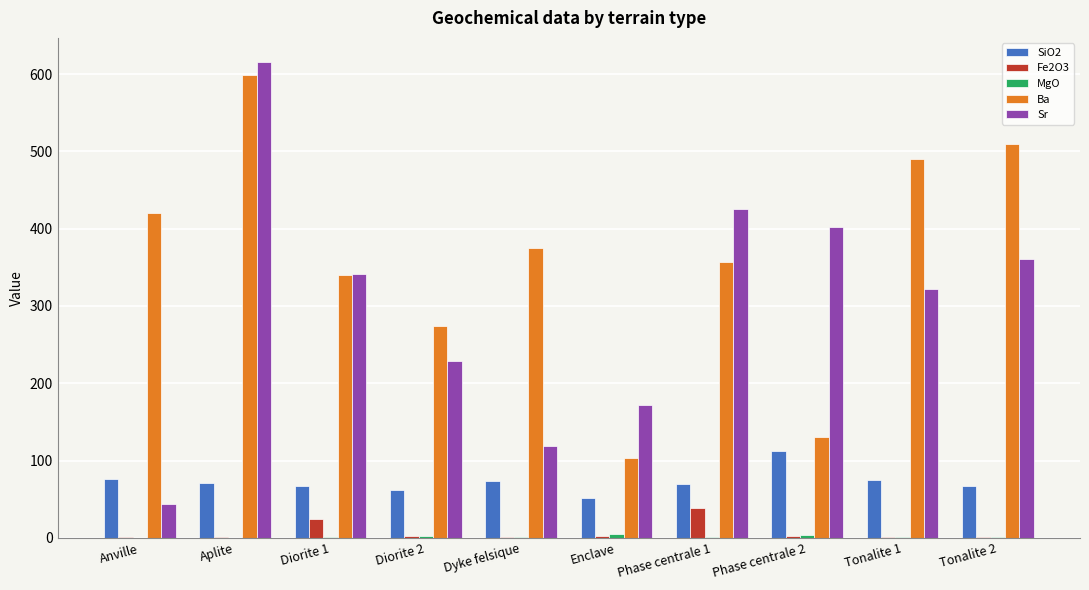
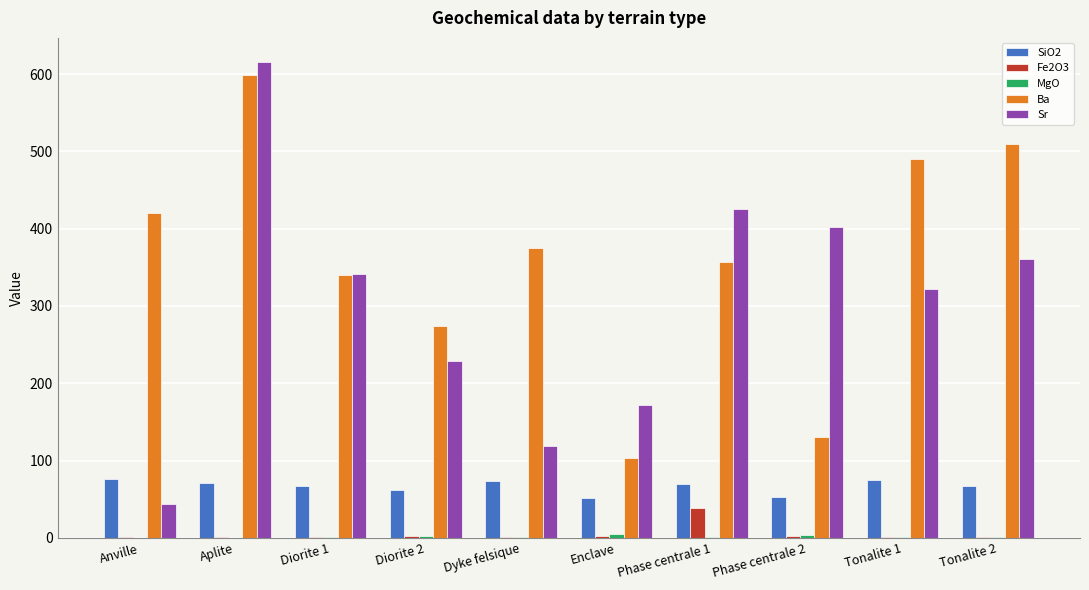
Fe2O3, Diorite 1: 20 -> 0
SiO2, Phase centrale 2: 110 -> 50
